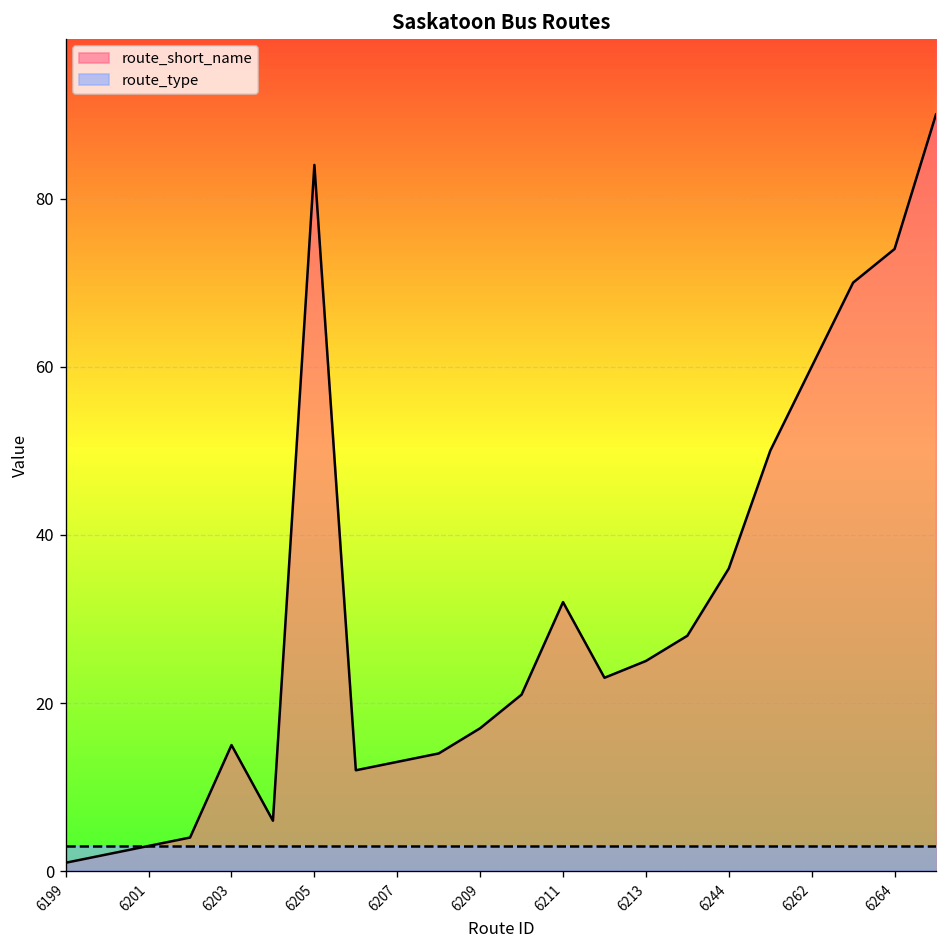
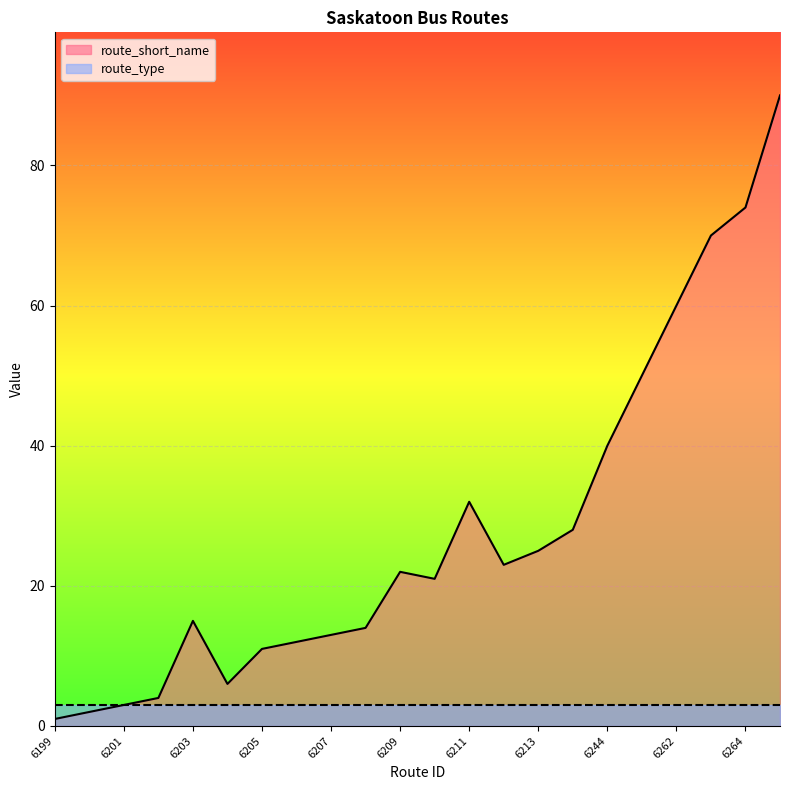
route_short_name, 6205: 84 -> 11
route_short_name, 6209: 17 -> 22
route_short_name, 6244: 36 -> 40
